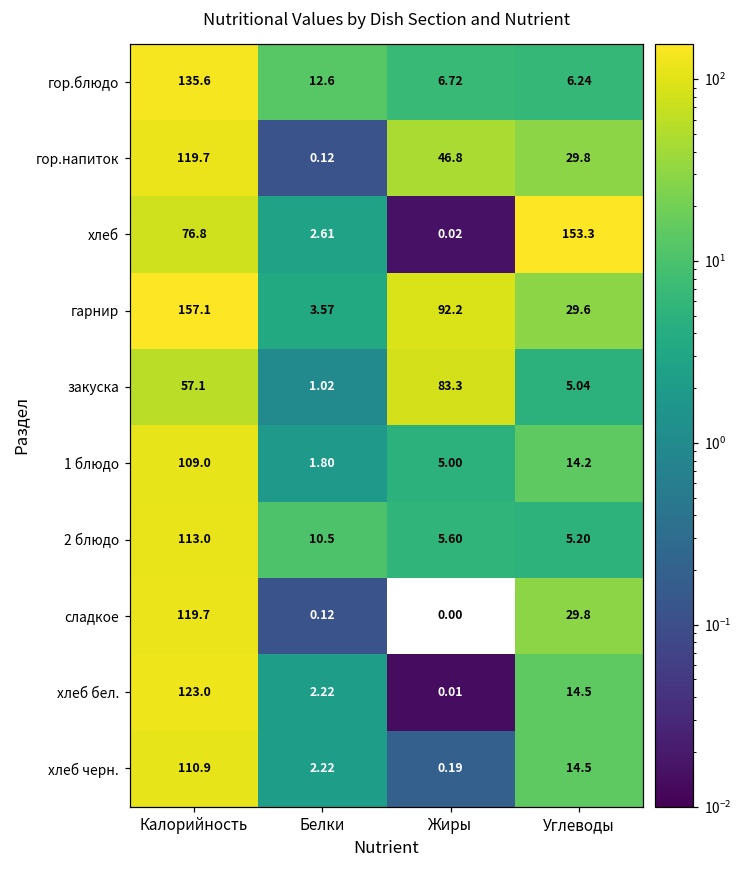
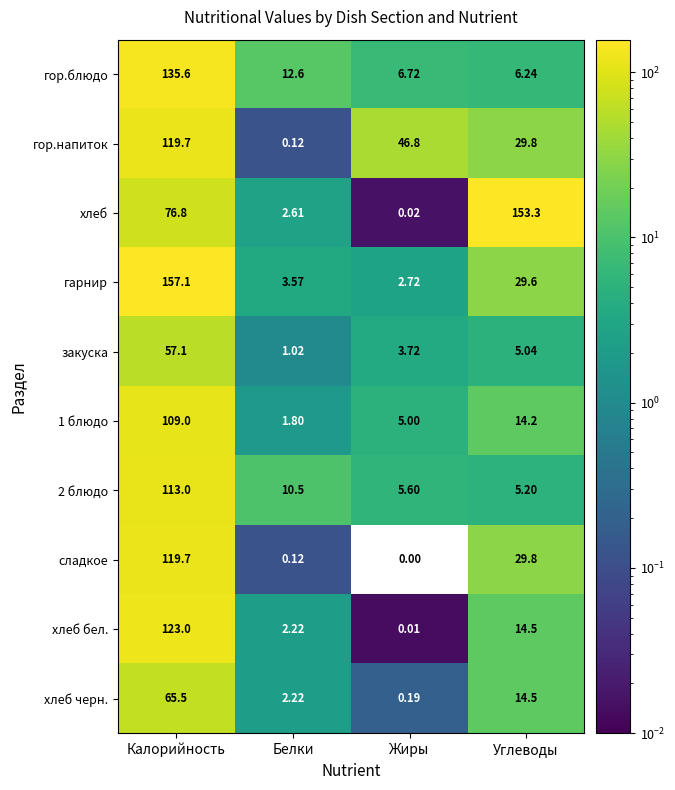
гарнир, Жиры: 92.2 -> 2.72
закуска, Жиры: 83.3 -> 3.72
хлеб черн., Калорийность: 110.9 -> 65.5
